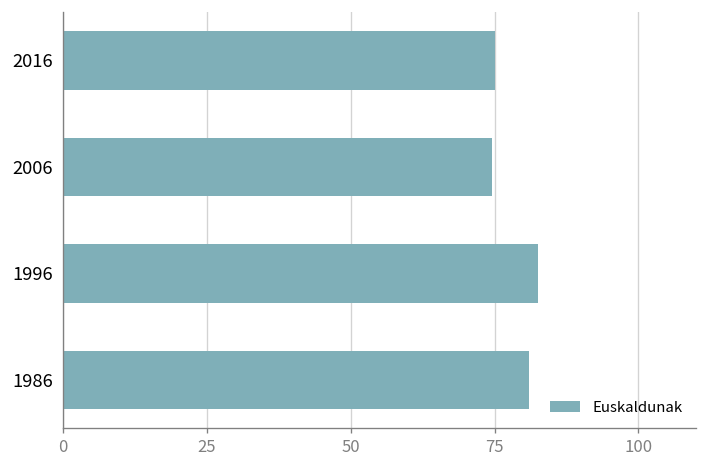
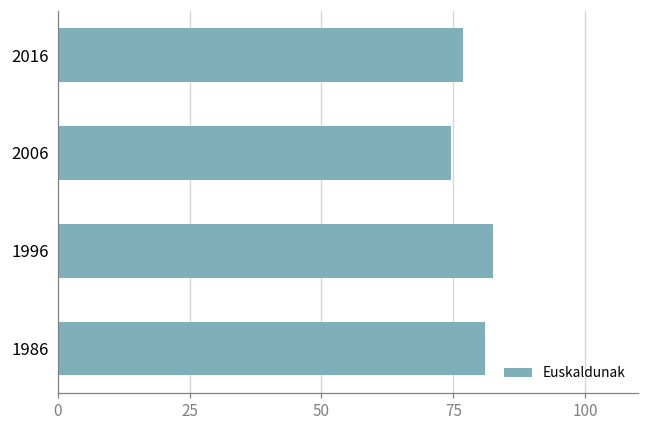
2016: 75 -> 77
